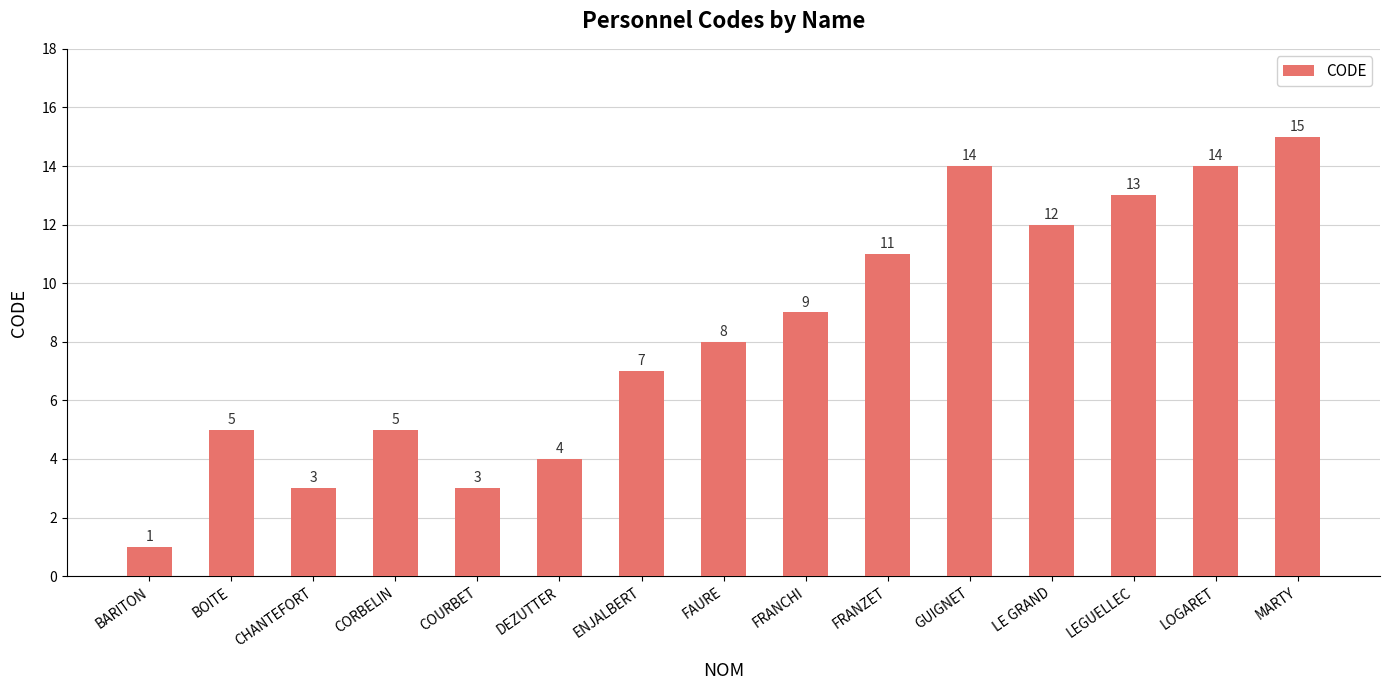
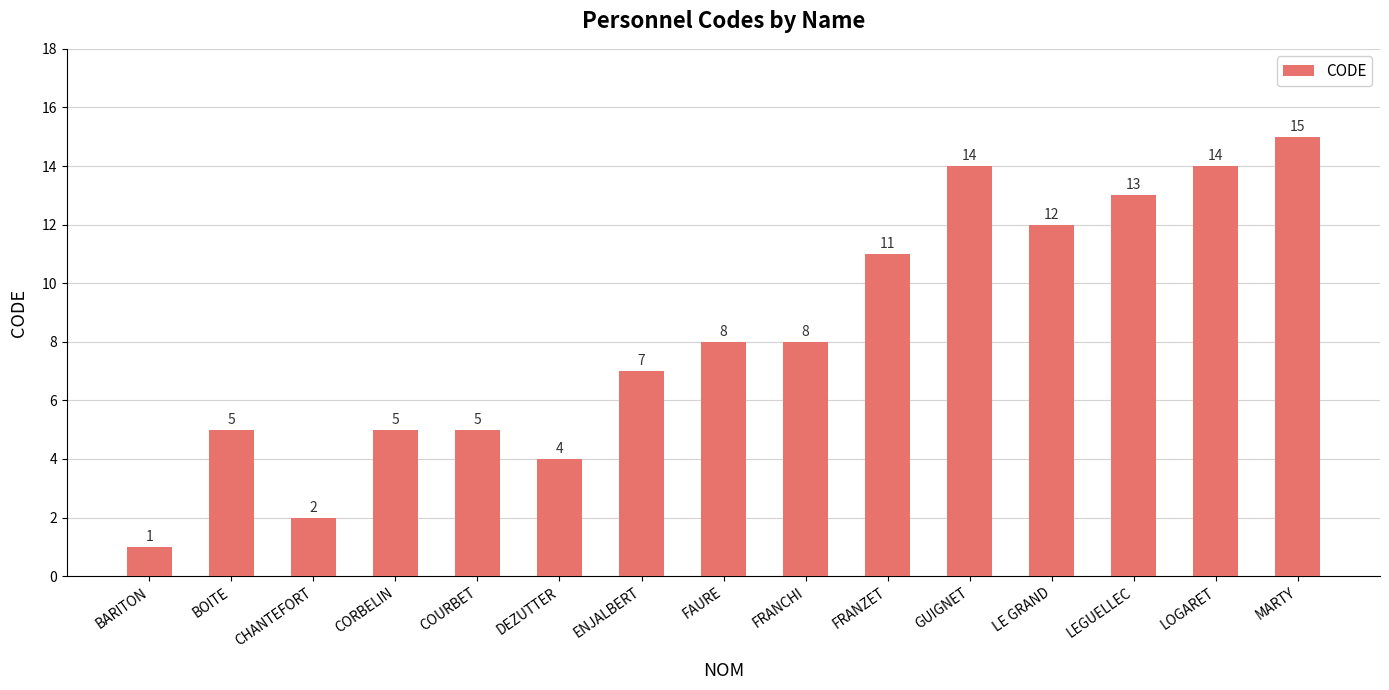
CHANTEFORT: 3 -> 2
COURBET: 3 -> 5
FRANCHI: 9 -> 8
